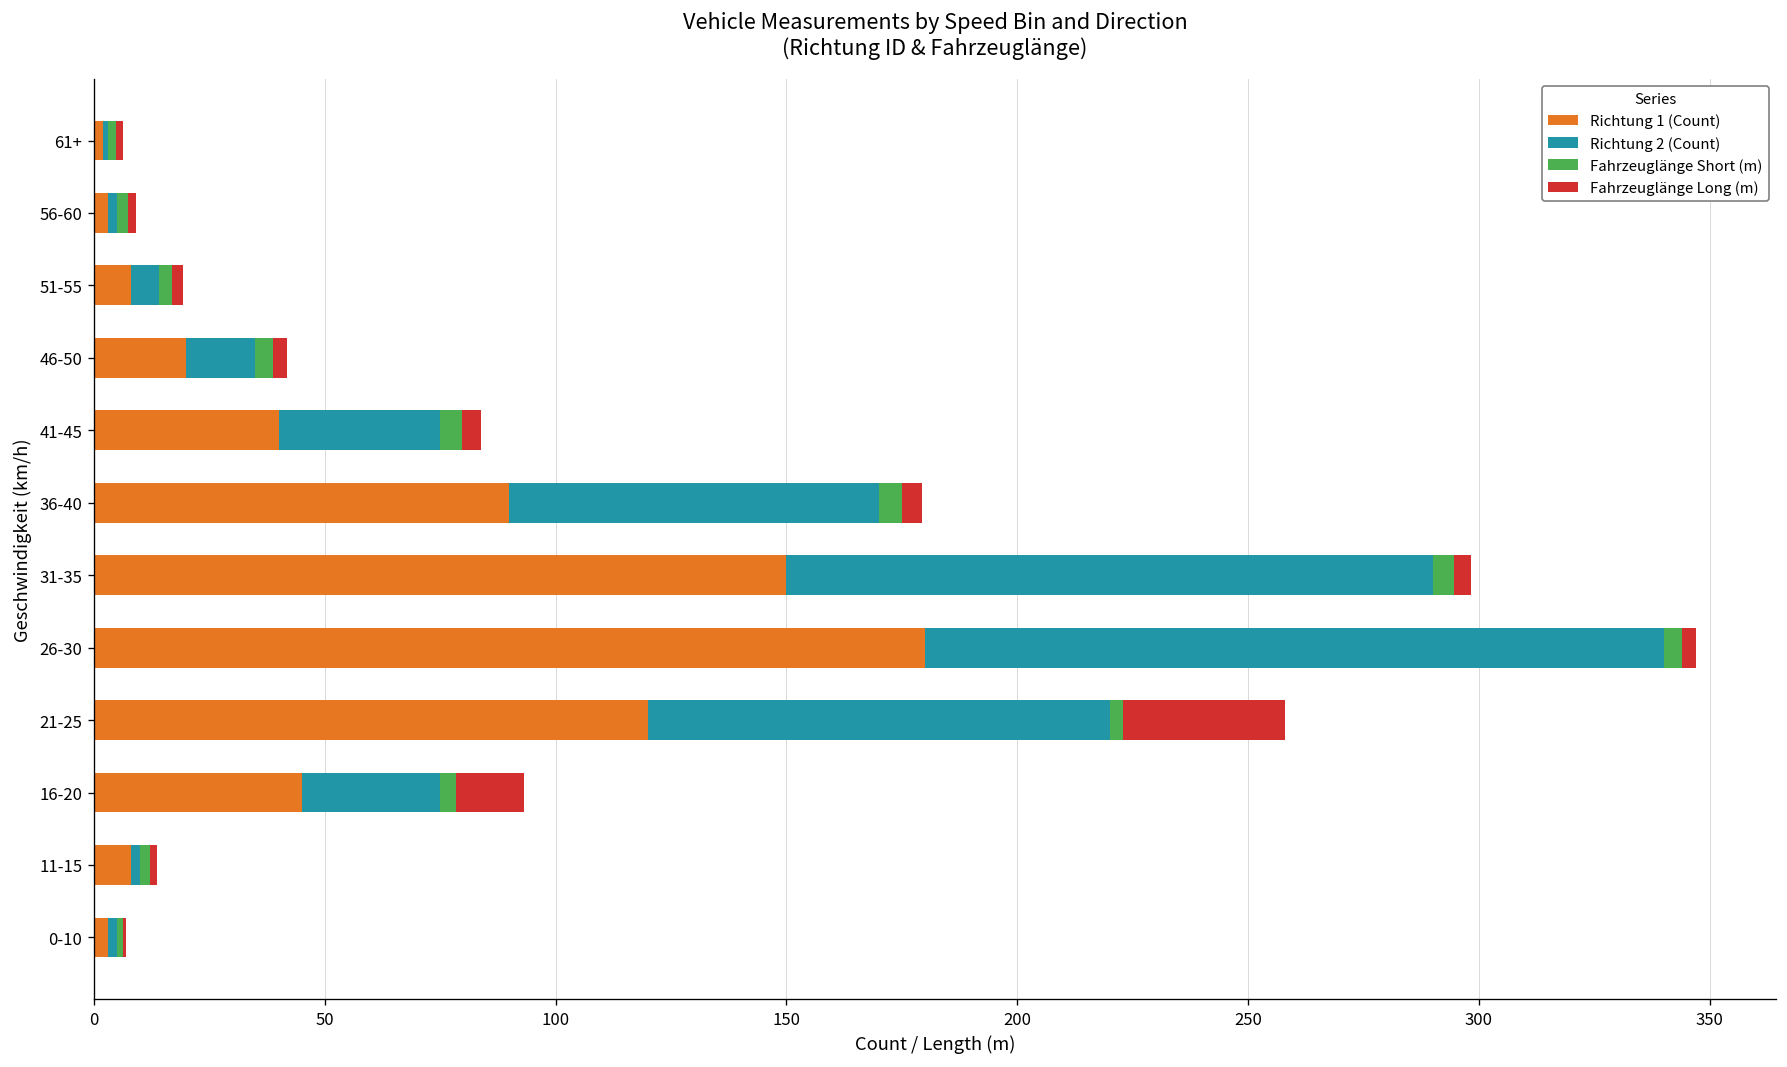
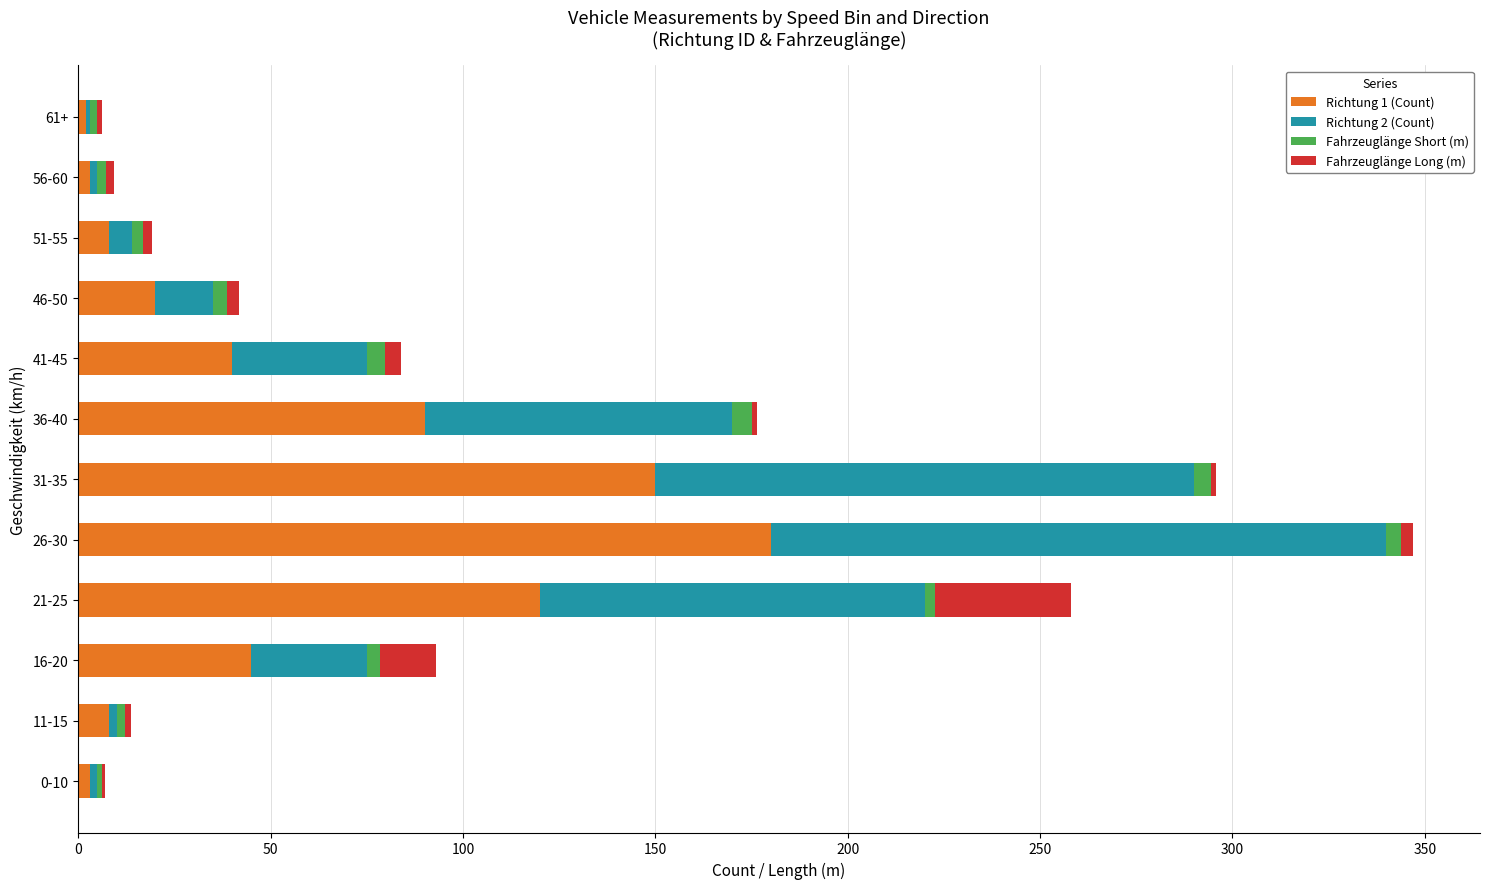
Fahrzeuglänge Long (m), 36-40: 4 -> 1
Fahrzeuglänge Long (m), 31-35: 4 -> 1
